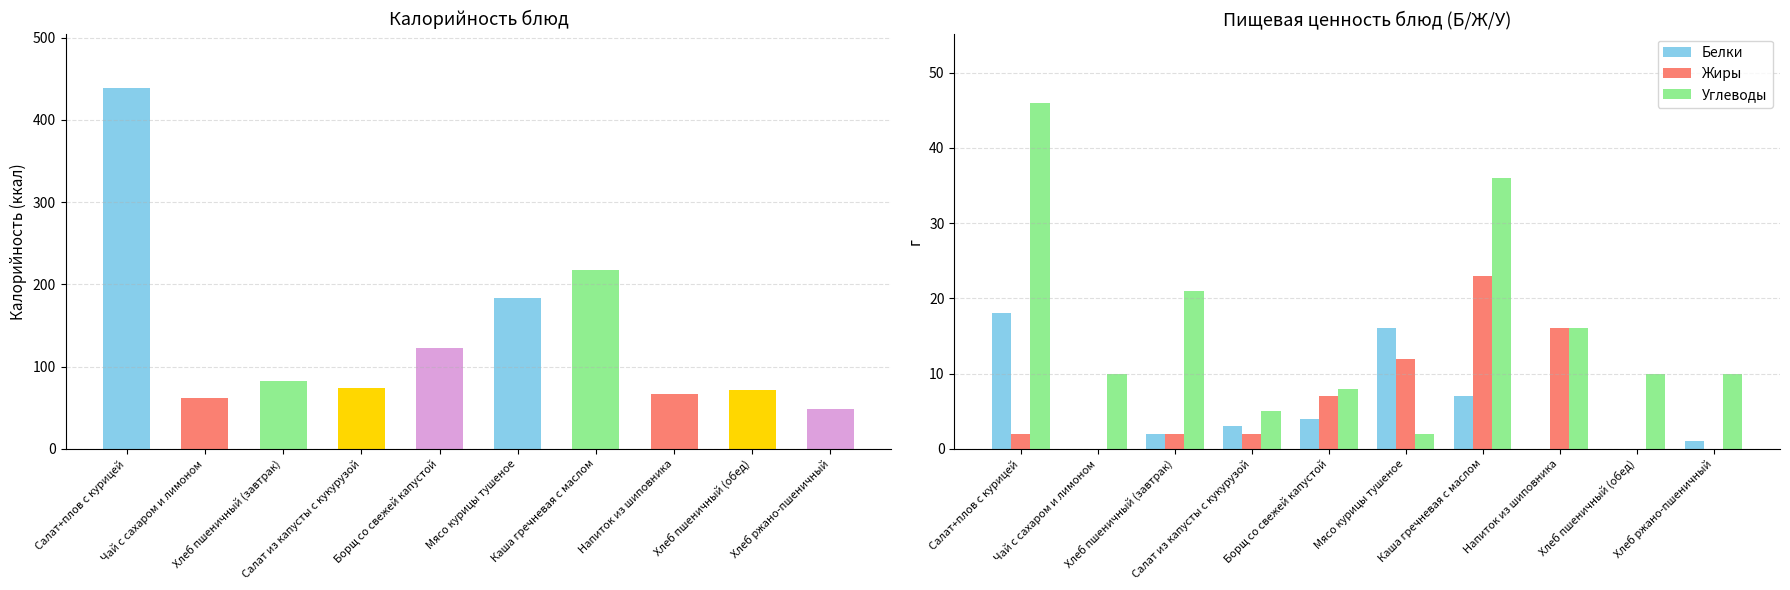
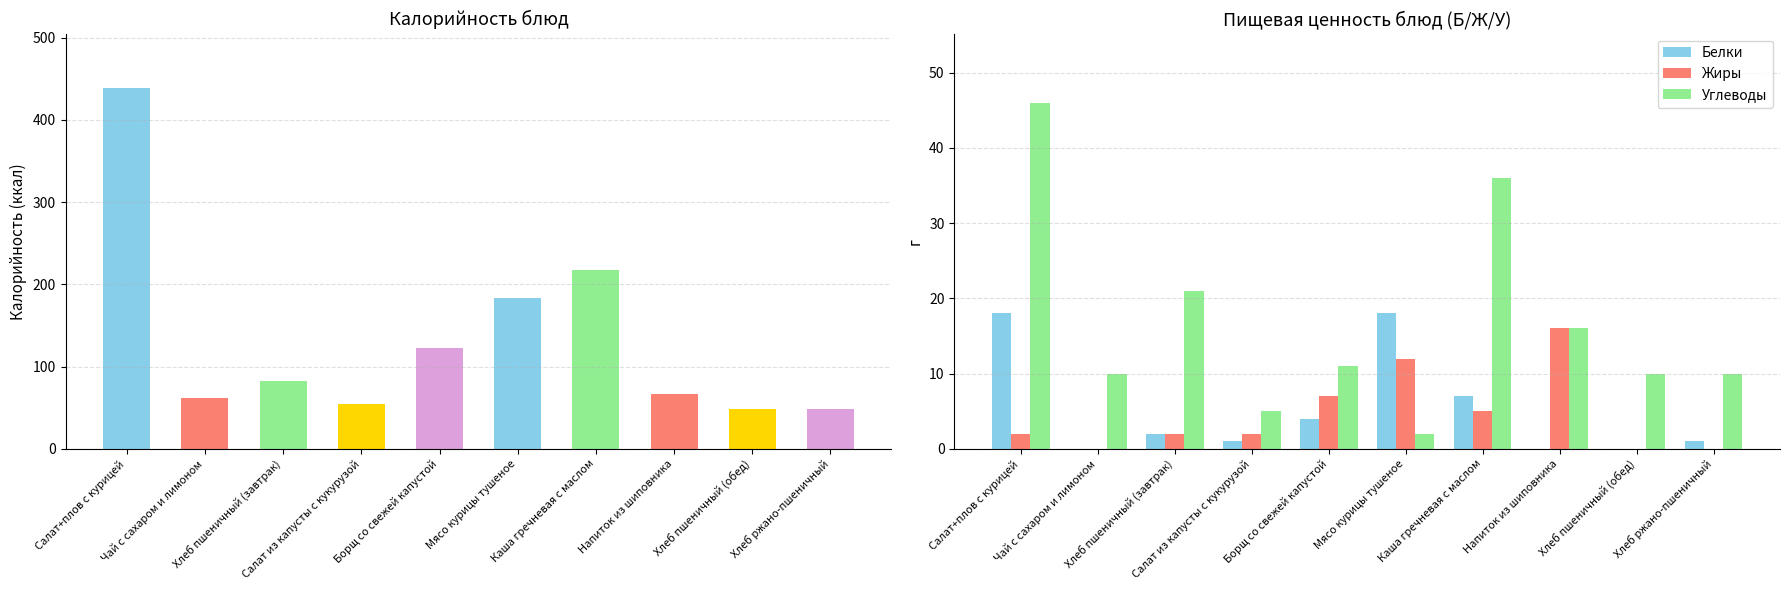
Калорийность блюд, Салат из капусты с кукурузой: 70 -> 60
Калорийность блюд, Хлеб пшеничный (обед): 70 -> 50
Пищевая ценность блюд (Б/Ж/У), Белки, Салат из капусты с кукурузой: 3 -> 1
Пищевая ценность блюд (Б/Ж/У), Углеводы, Борщ со свежей капустой: 8 -> 11
Пищевая ценность блюд (Б/Ж/У), Белки, Мясо курицы тушеное: 16 -> 18
Пищевая ценность блюд (Б/Ж/У), Жиры, Каша гречневая с маслом: 23 -> 5
